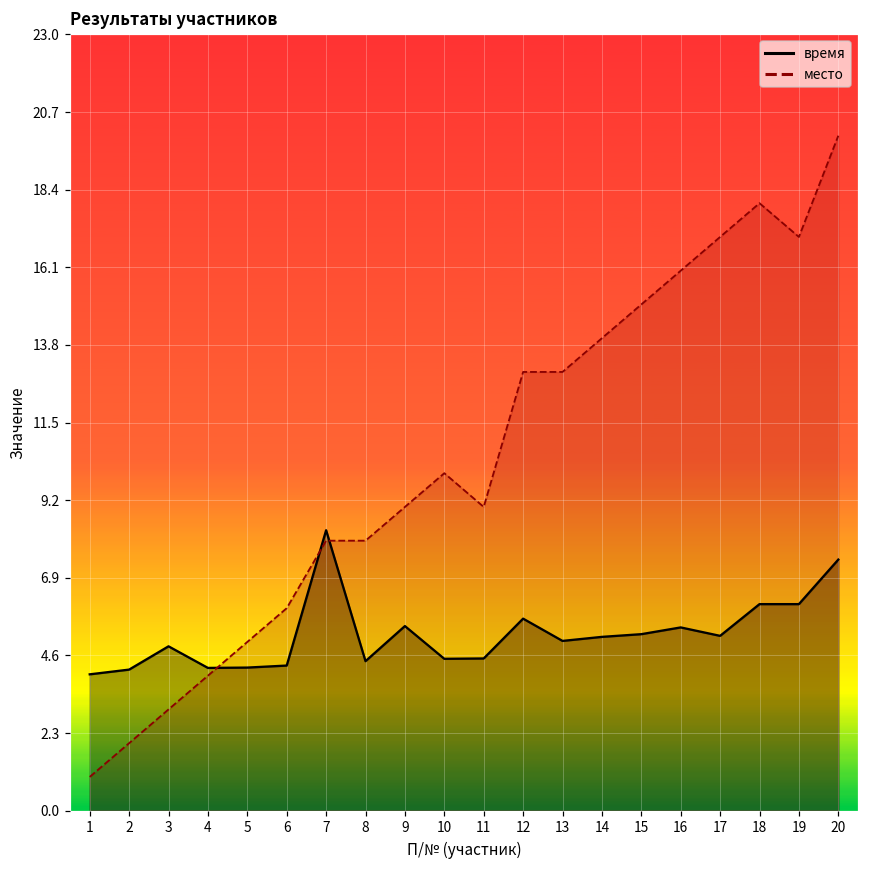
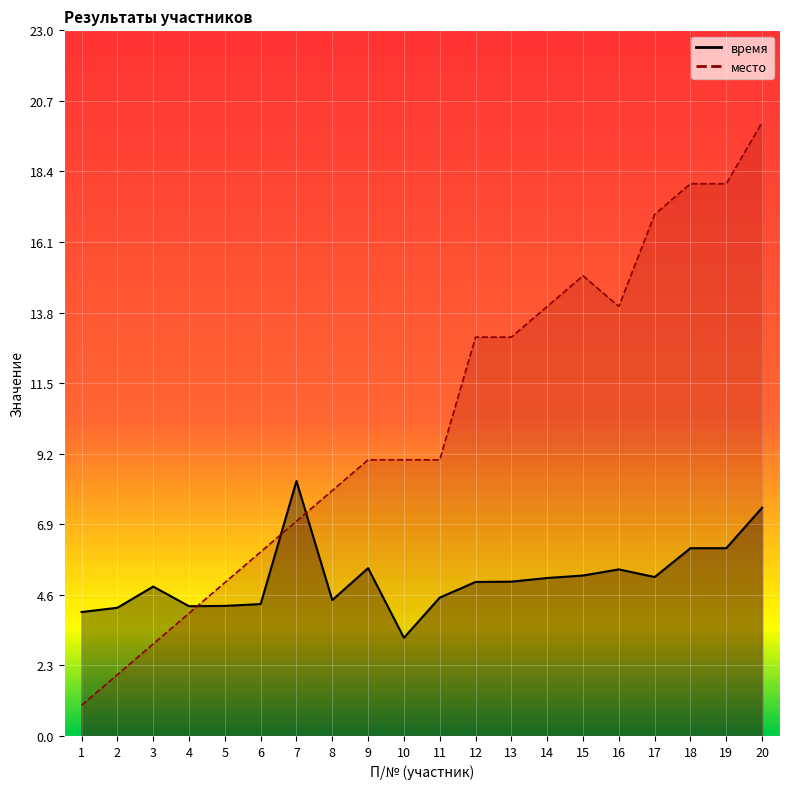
место, 7: 8 -> 7
время, 10: 4.5 -> 3.2
место, 10: 10 -> 9
время, 12: 5.7 -> 5.0
место, 16: 16 -> 14
место, 19: 17 -> 18
